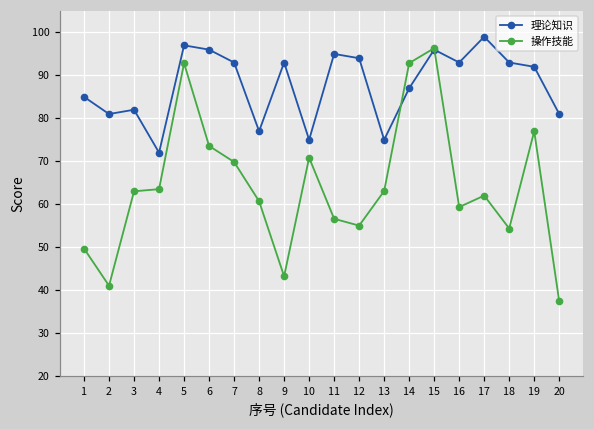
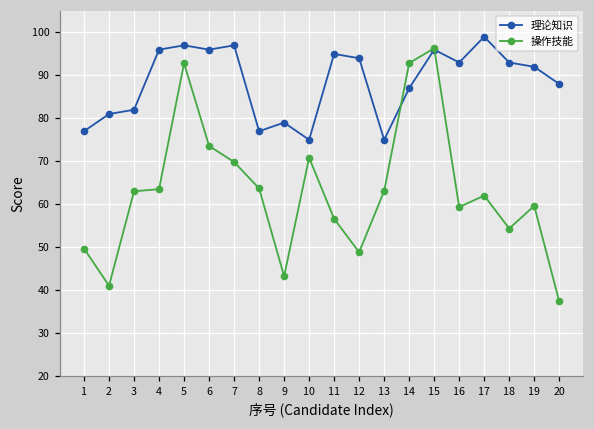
理论知识, 1: 85 -> 77
理论知识, 4: 72 -> 96
理论知识, 7: 93 -> 97
操作技能, 8: 61 -> 64
理论知识, 9: 93 -> 79
操作技能, 12: 55 -> 49
操作技能, 19: 77 -> 60
理论知识, 20: 81 -> 88
